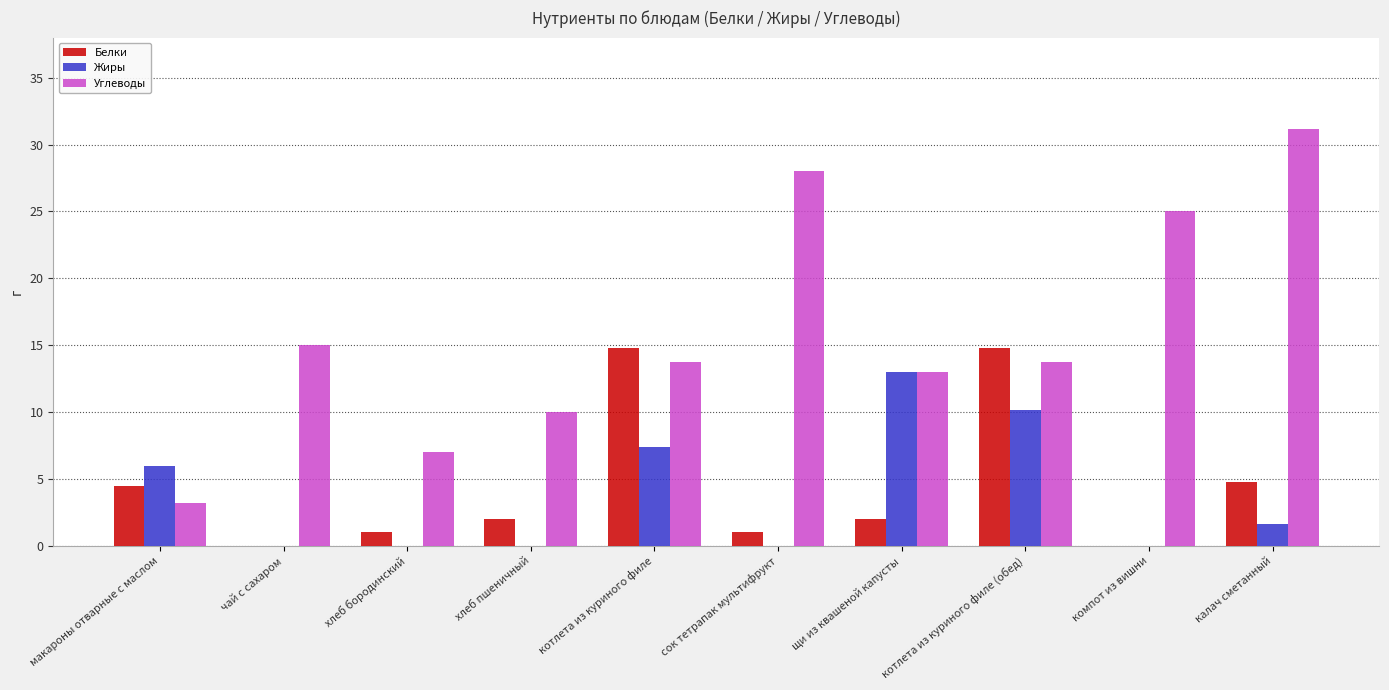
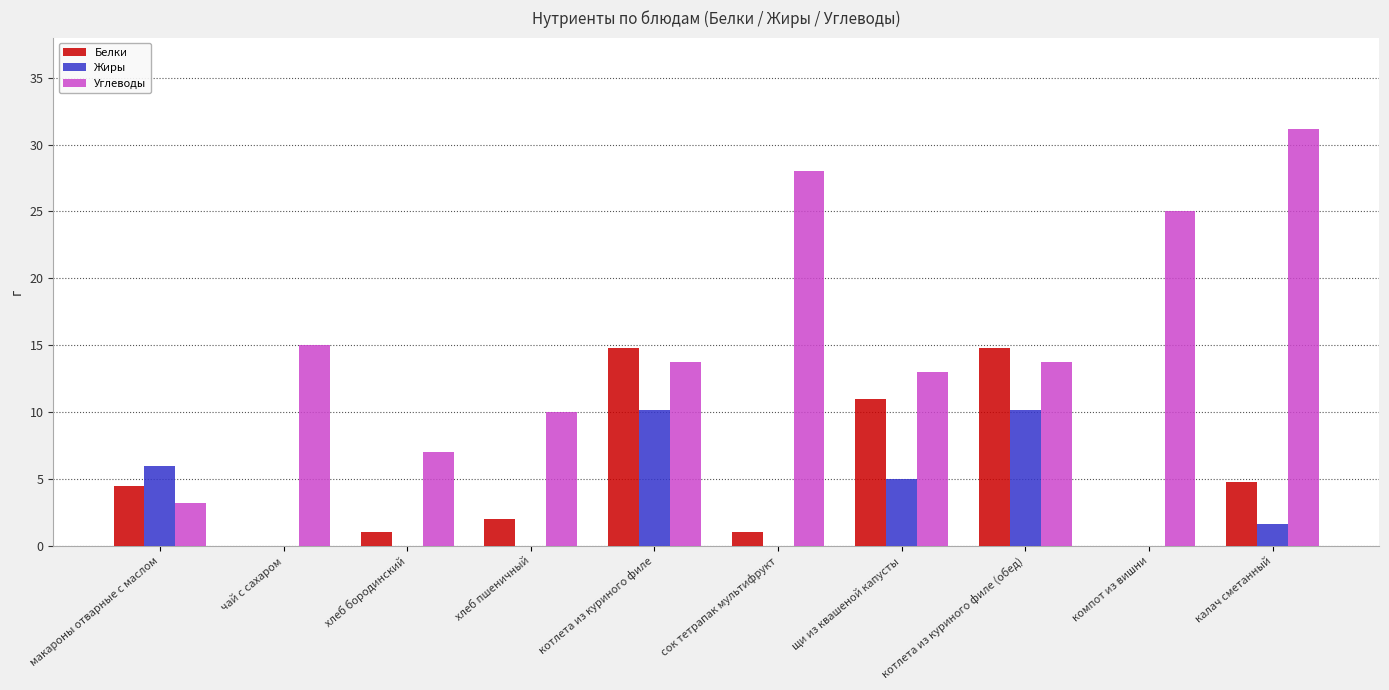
Жиры, котлета из куриного филе: 7.4 -> 10.2
Белки, щи из квашеной капусты: 2 -> 11
Жиры, щи из квашеной капусты: 13 -> 5
